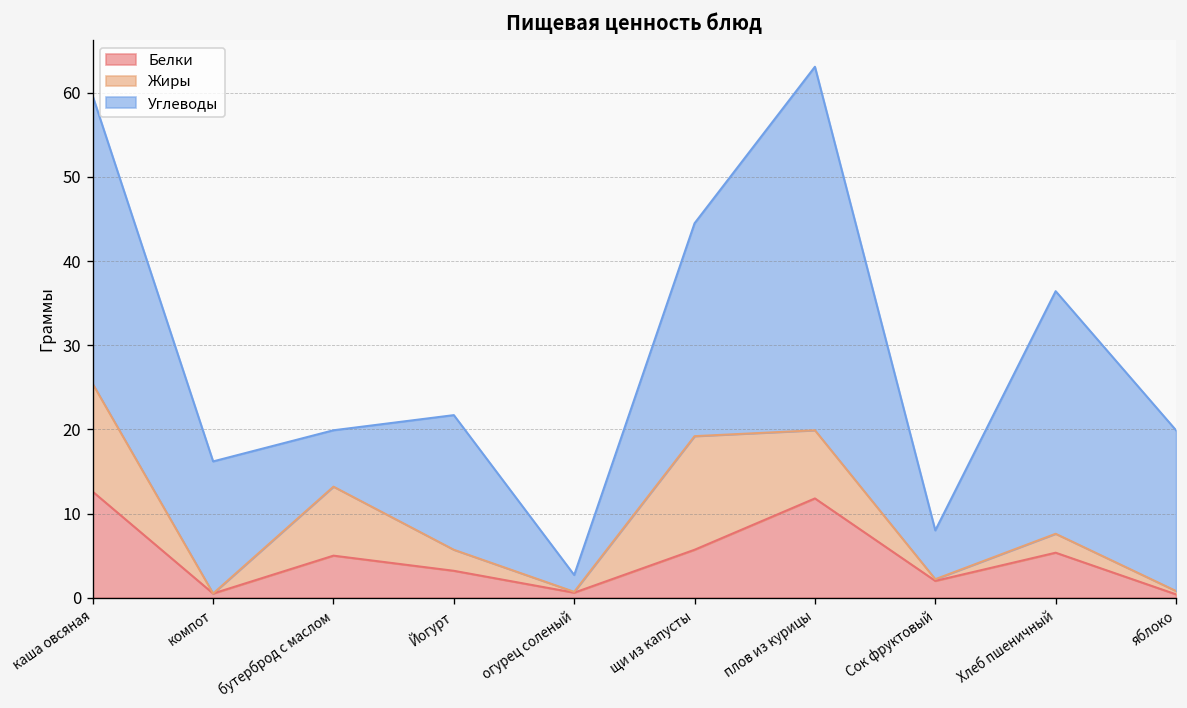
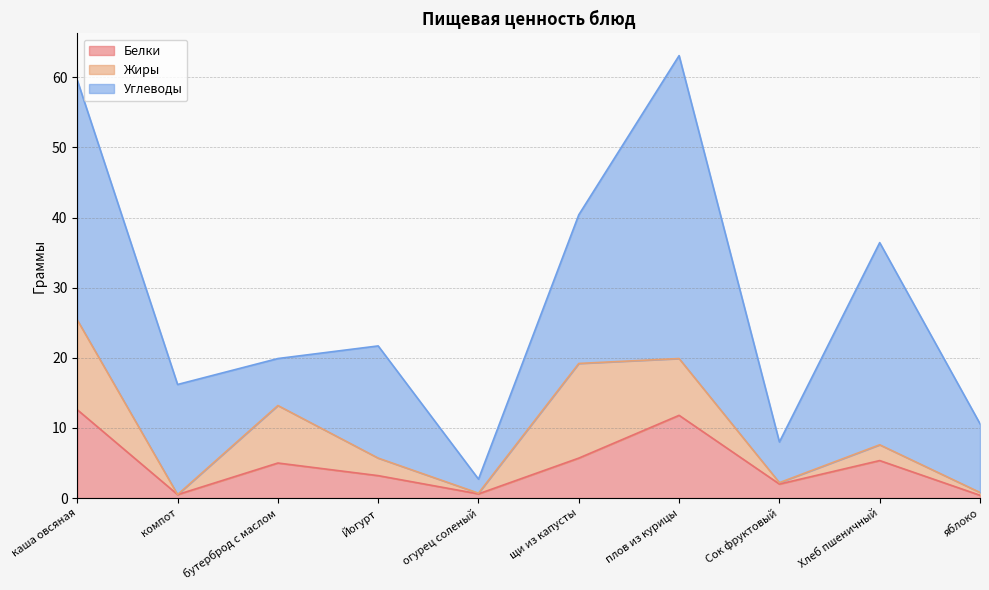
Углеводы, щи из капусты: 25 -> 21
Углеводы, яблоко: 19 -> 10
